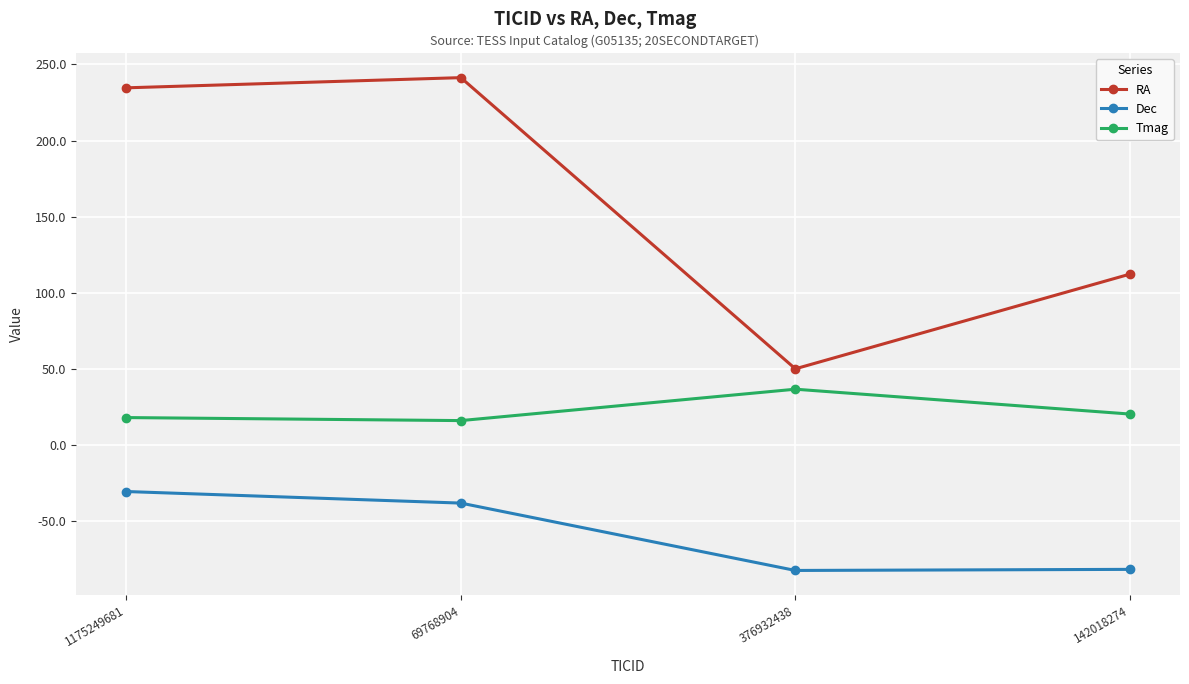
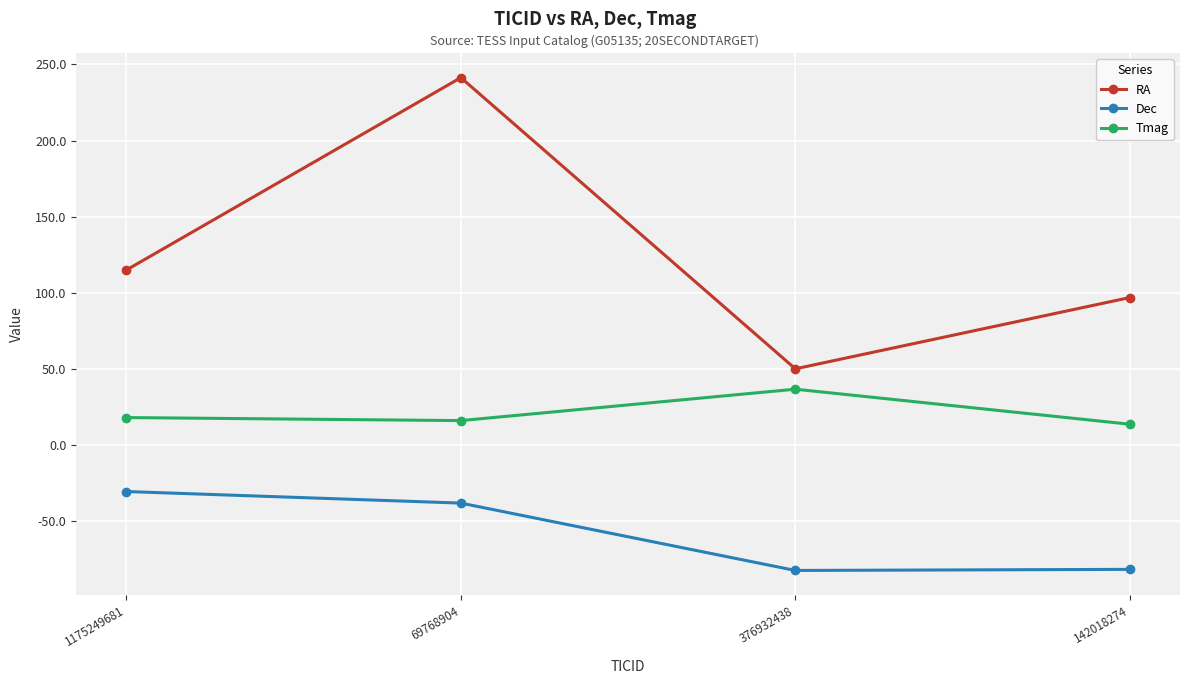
RA, 1175249681: 235 -> 115
RA, 142018274: 112 -> 97
Tmag, 142018274: 20 -> 14
